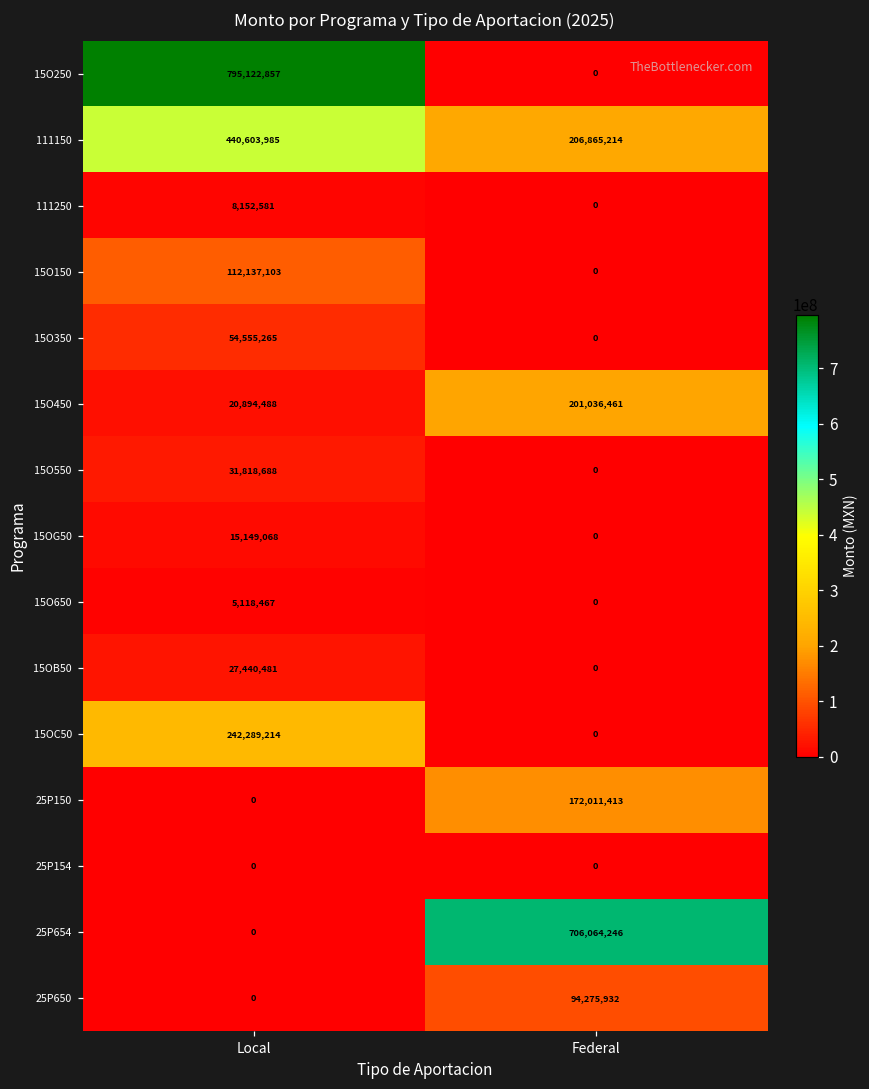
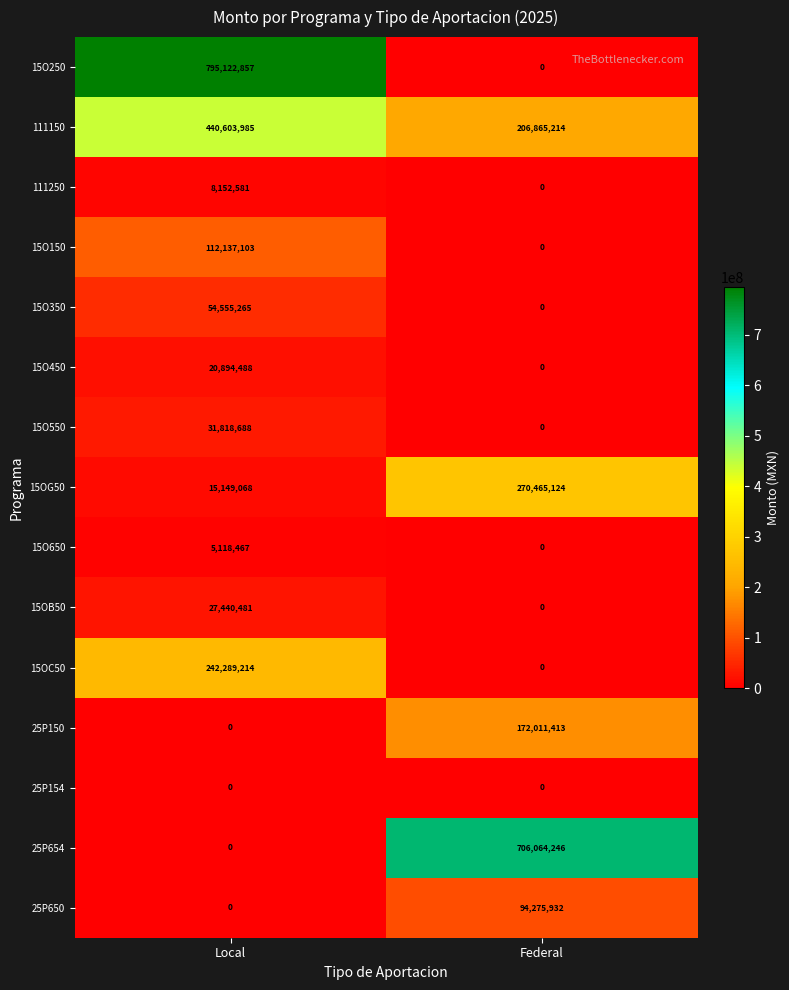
15O450, Federal: 201,036,461 -> 0
15OG50, Federal: 0 -> 270,465,124
